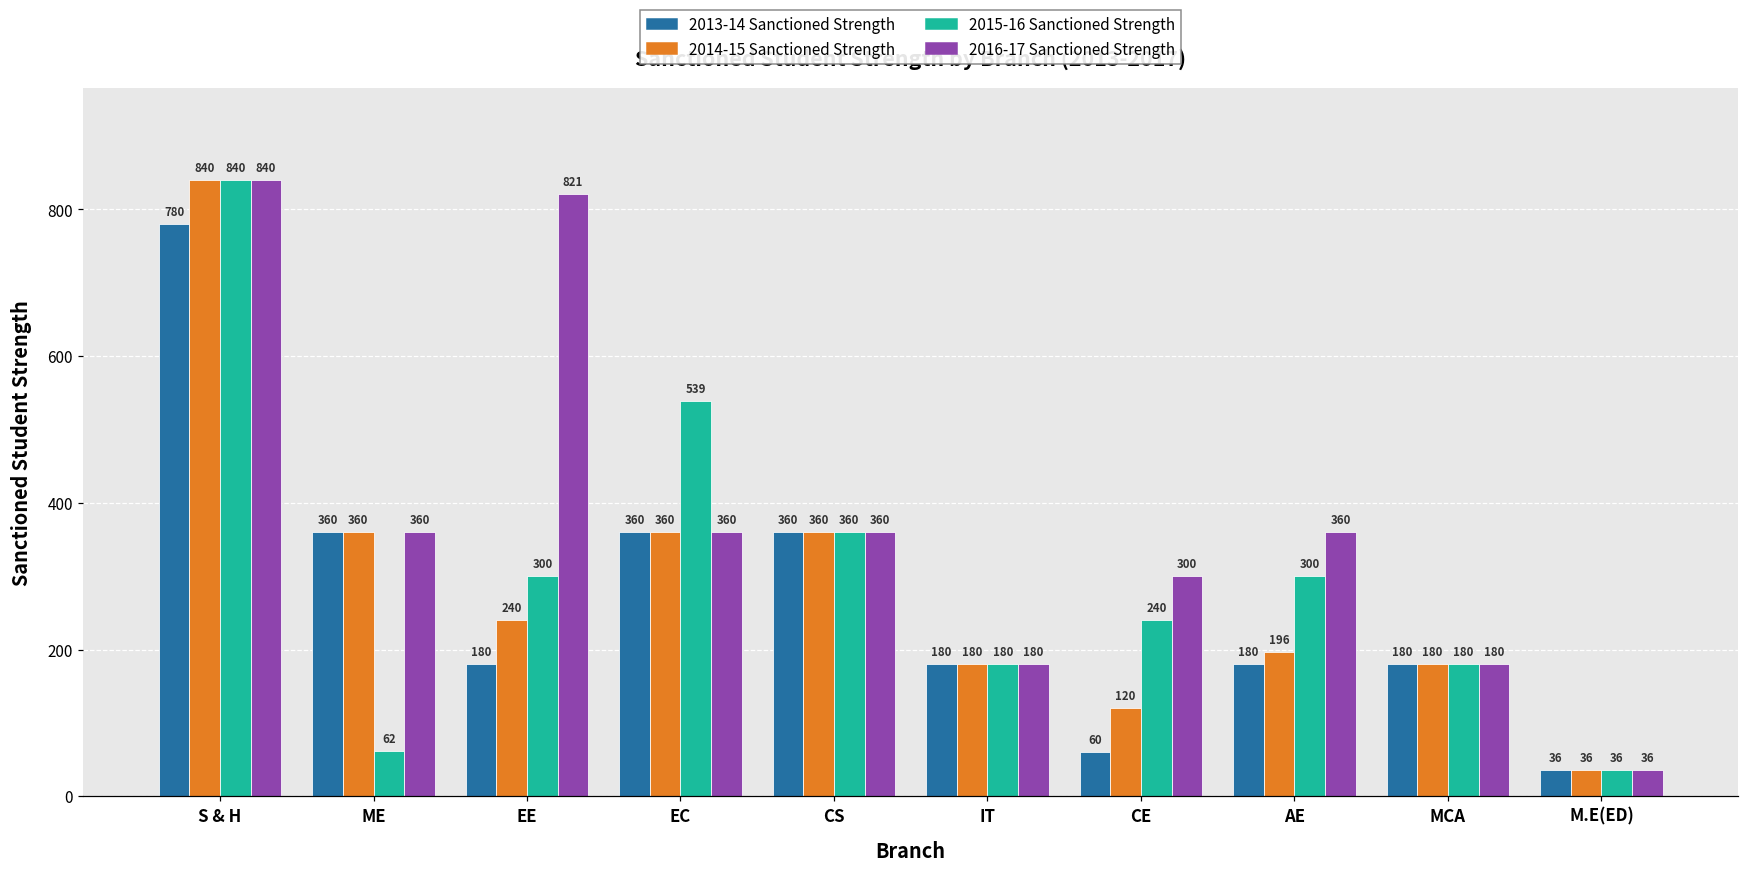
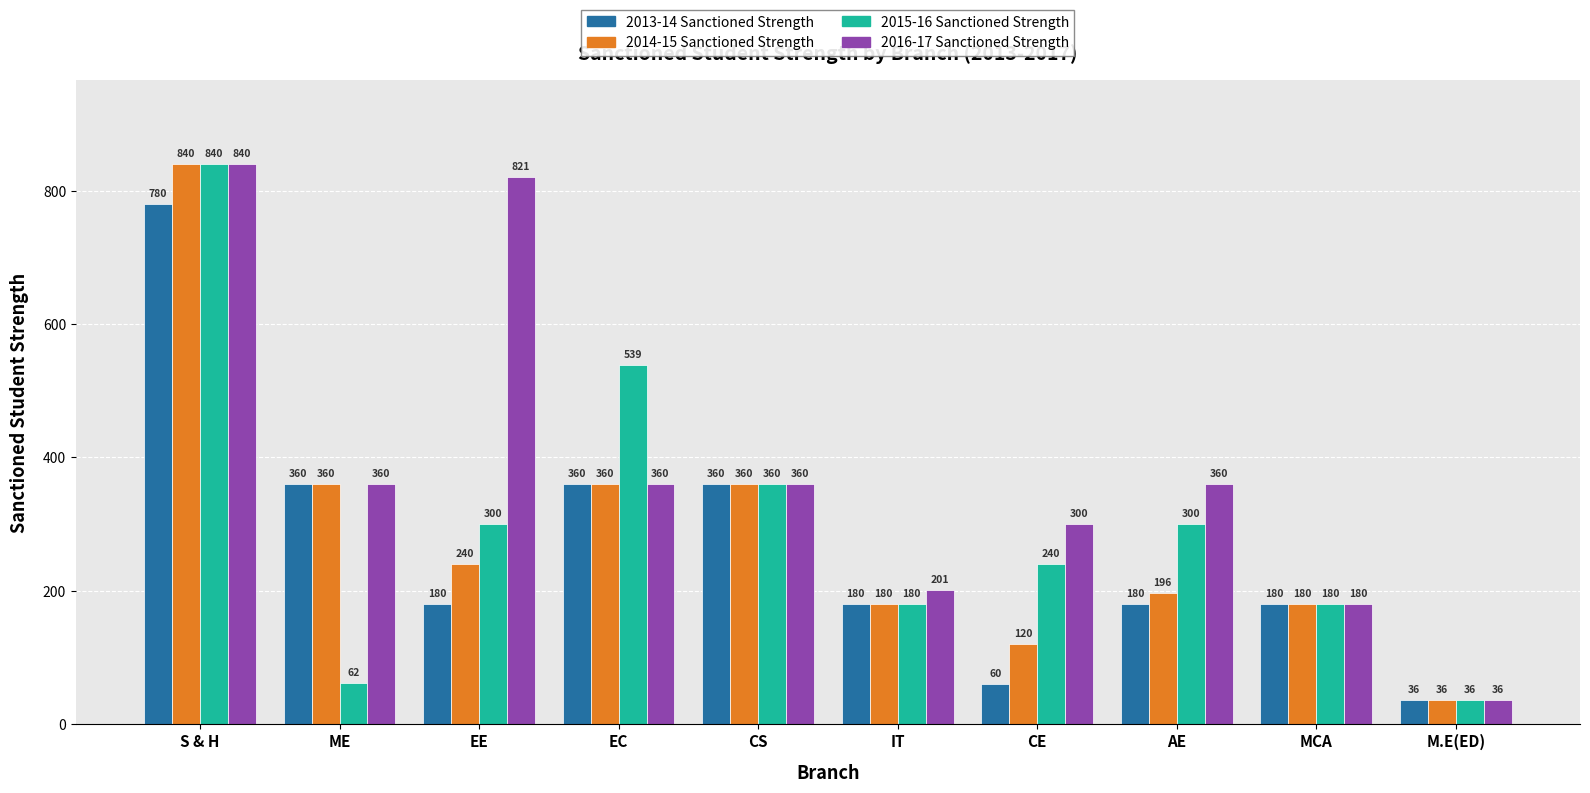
2016-17 Sanctioned Strength, IT: 180 -> 201
